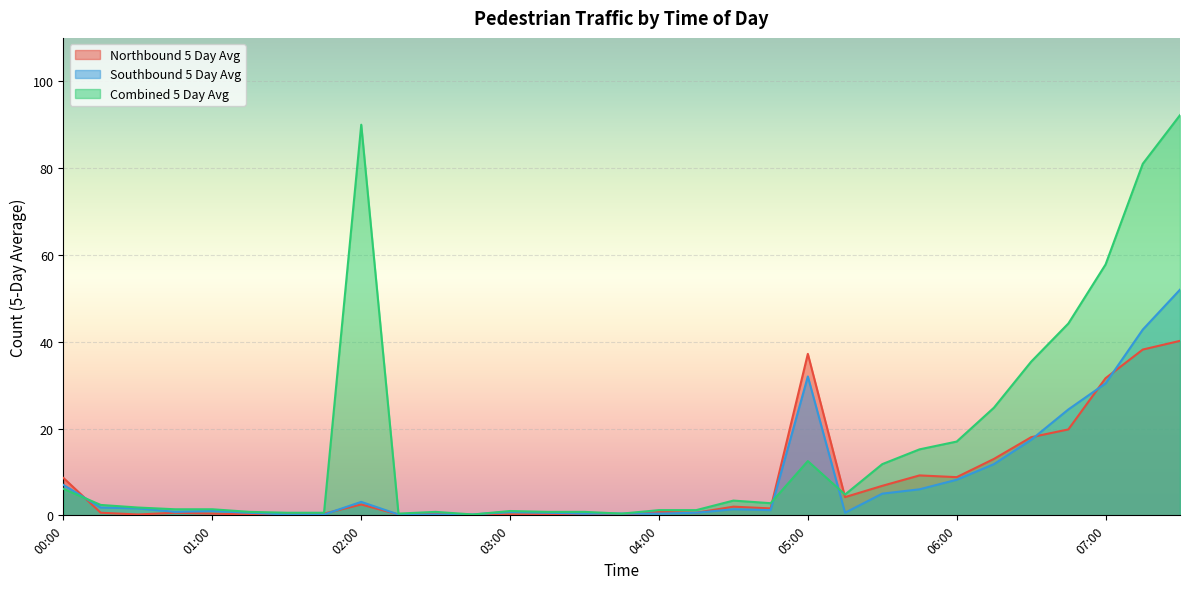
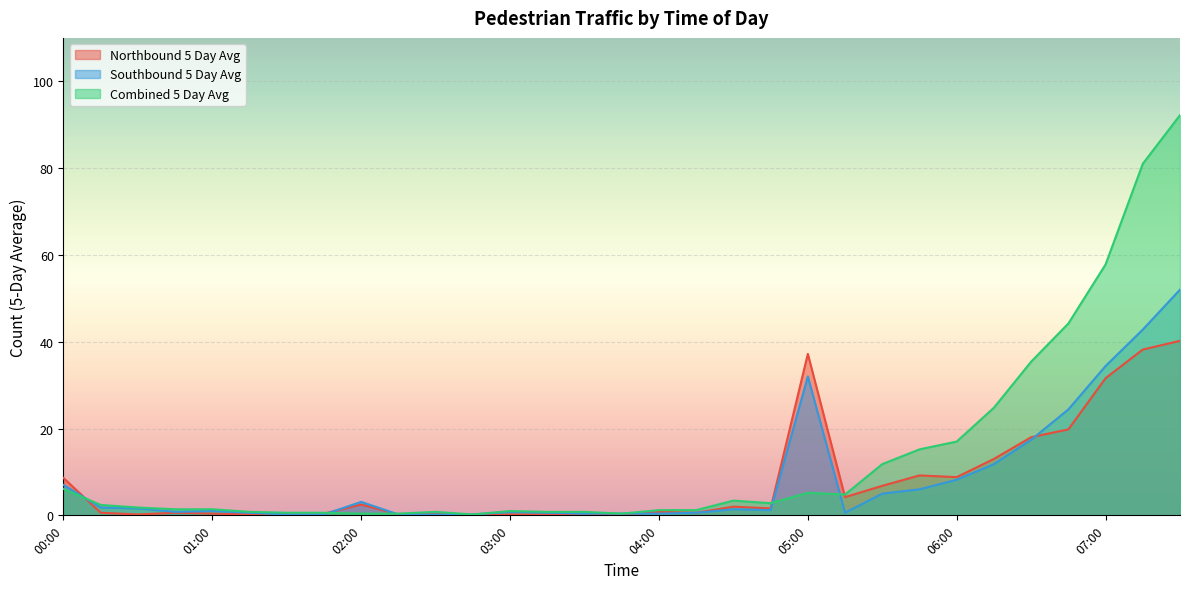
Combined 5 Day Avg, 02:00: 90 -> 0
Combined 5 Day Avg, 05:00: 13 -> 5
Southbound 5 Day Avg, 07:00: 30 -> 34
